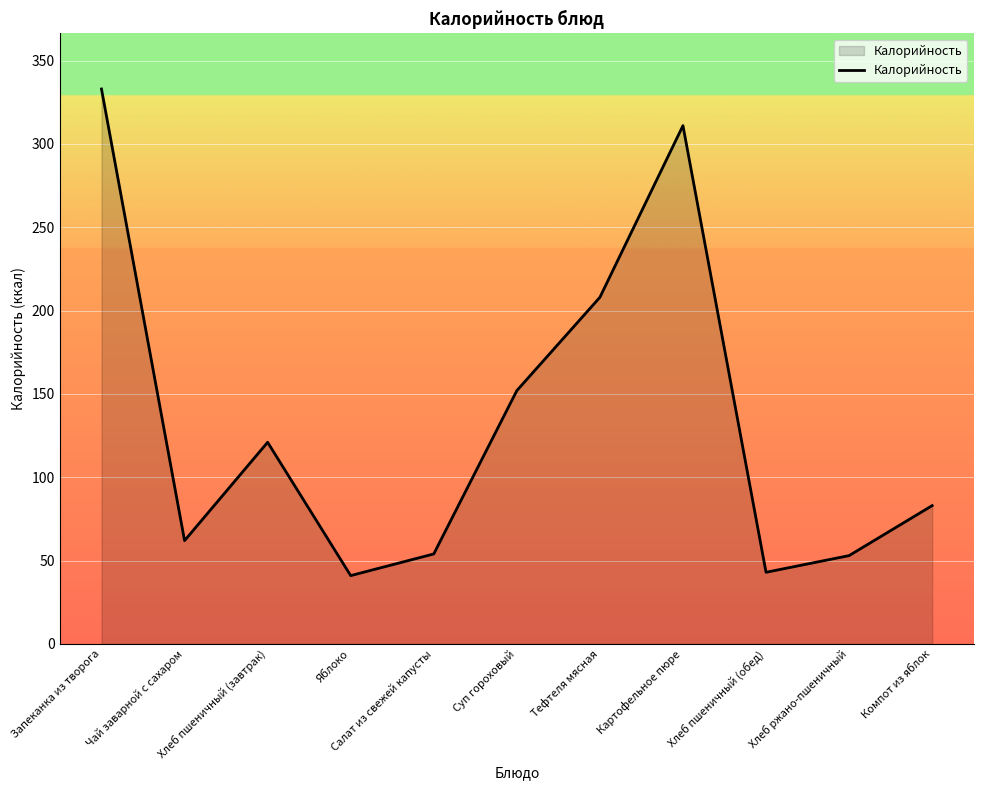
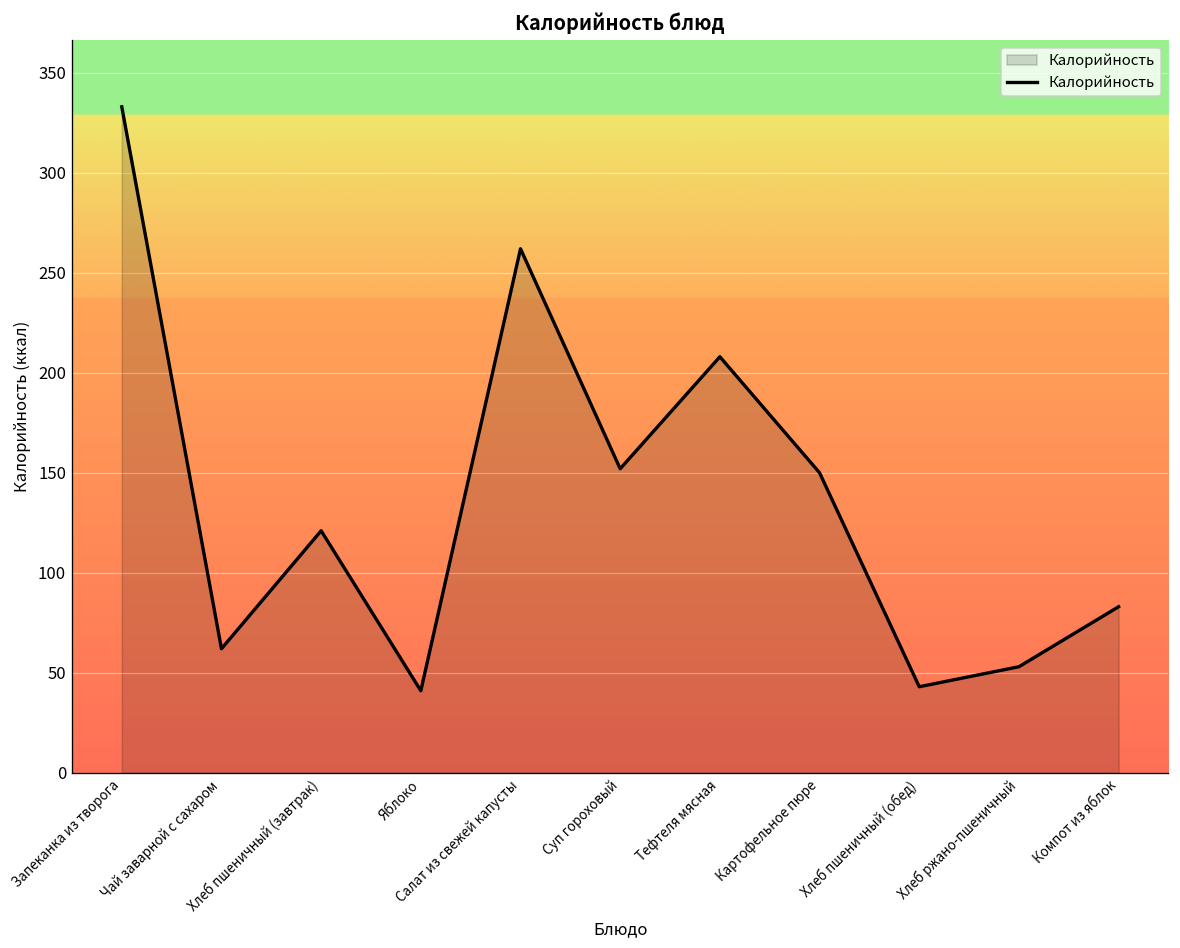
Салат из свежей капусты: 54 -> 262
Картофельное пюре: 311 -> 150
